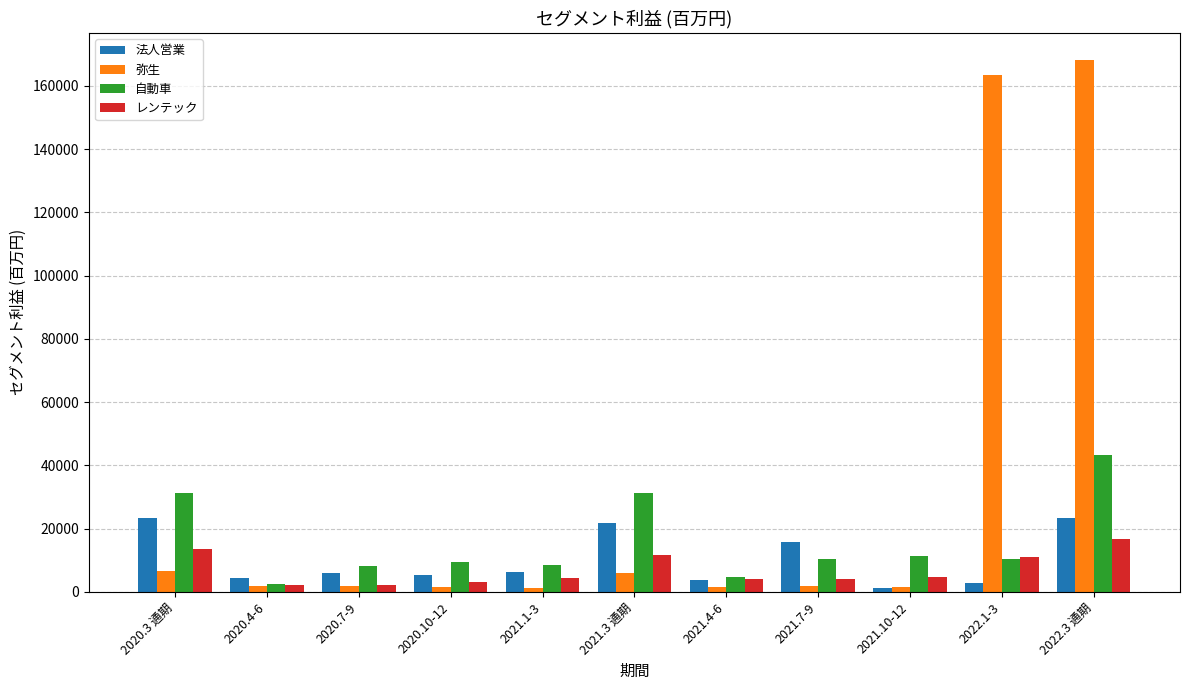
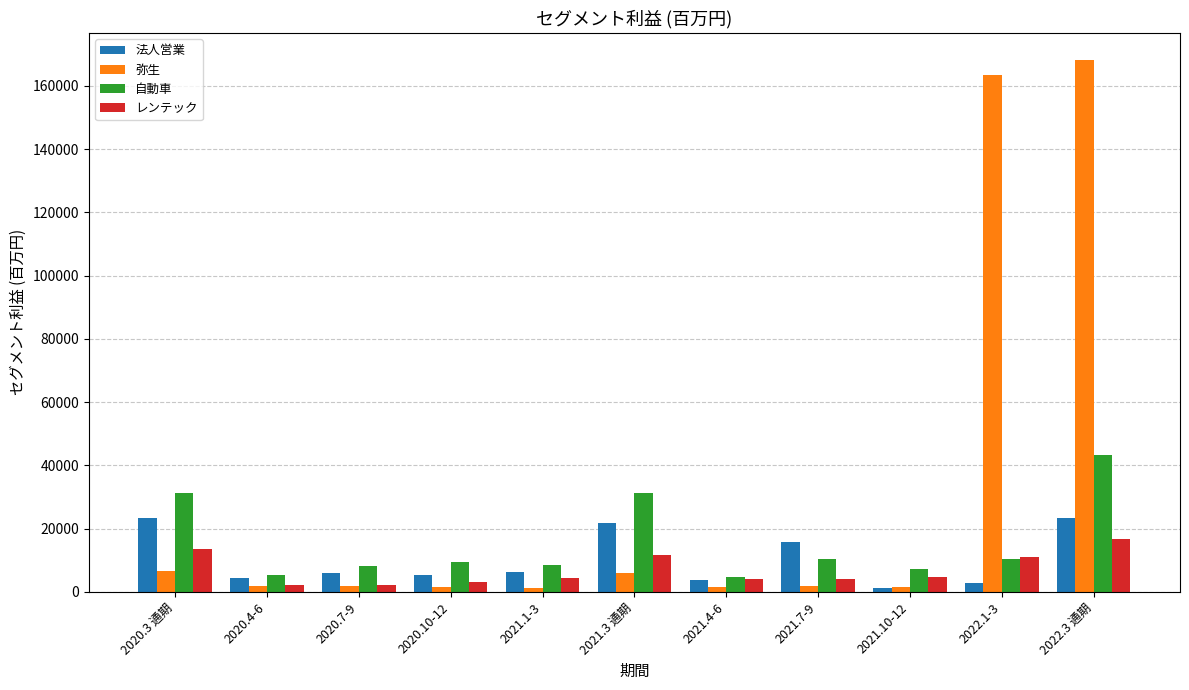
自動車, 2020.4-6: 2000 -> 5000
自動車, 2021.10-12: 11000 -> 7000
